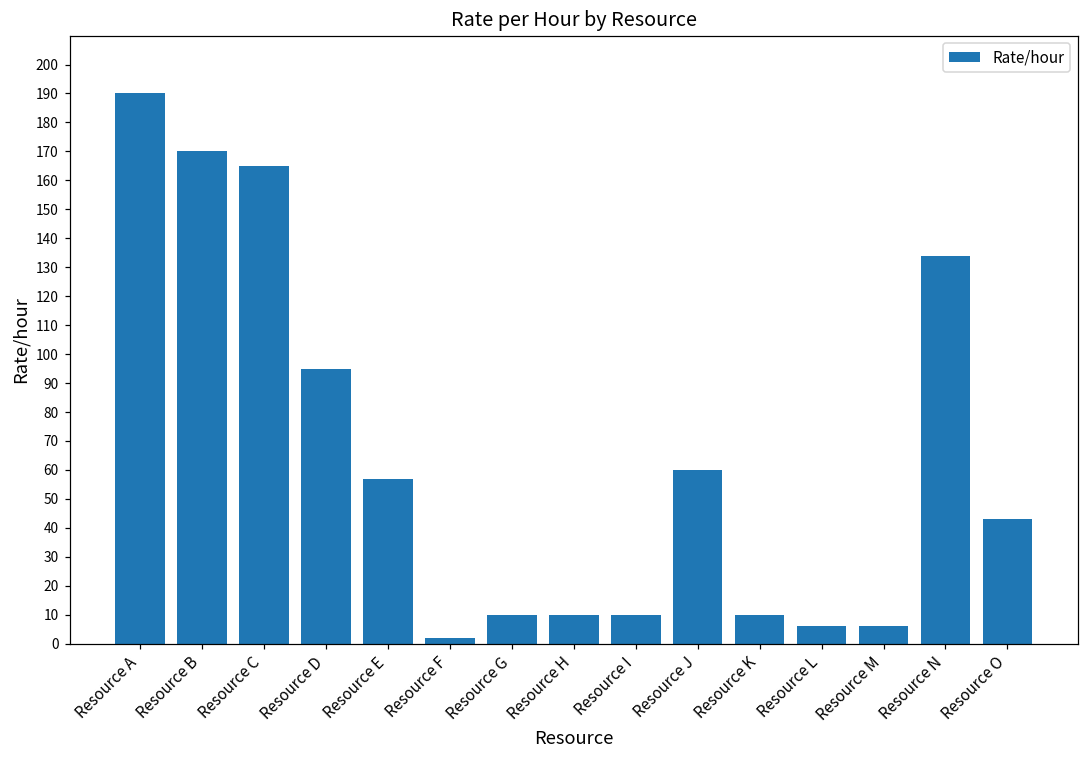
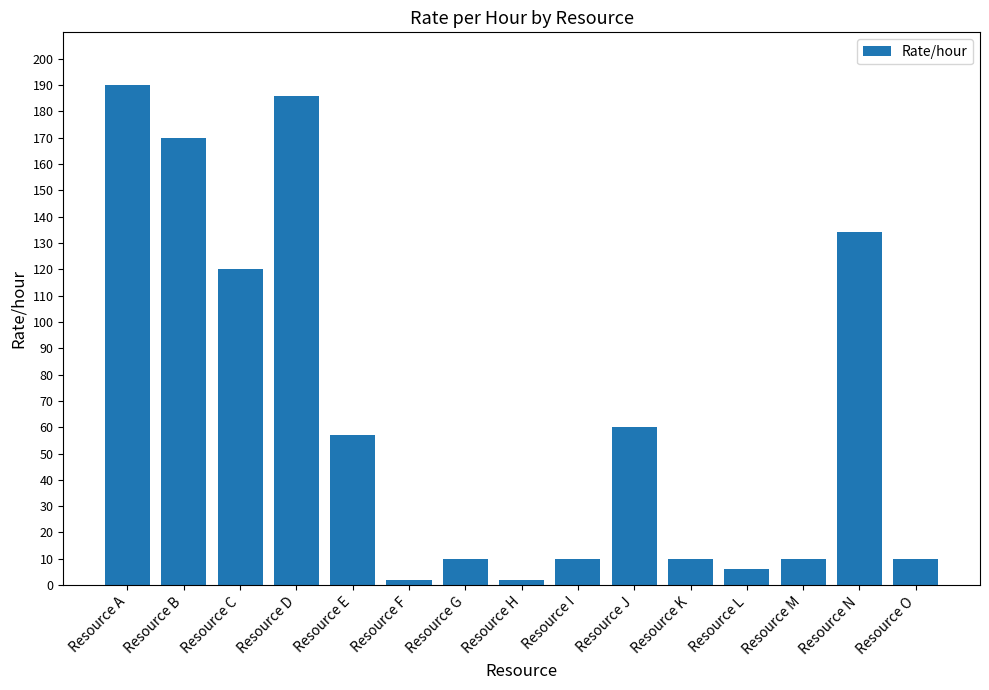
Resource C: 165 -> 120
Resource D: 95 -> 186
Resource H: 10 -> 2
Resource M: 6 -> 10
Resource O: 43 -> 10
